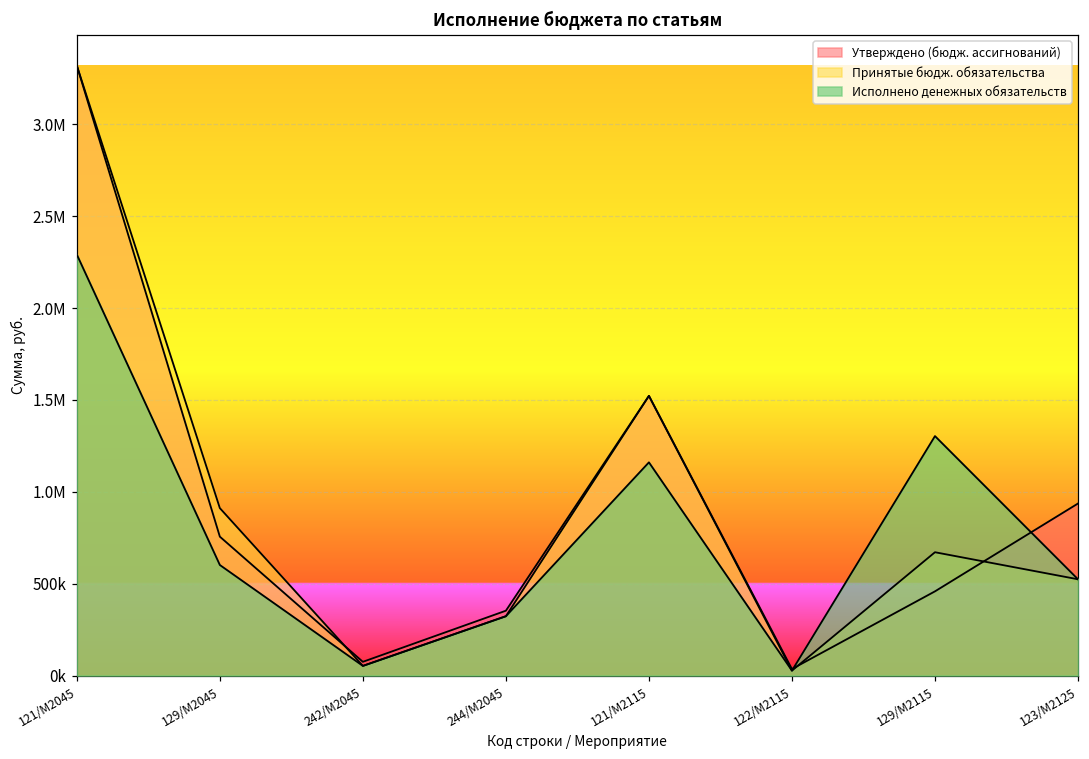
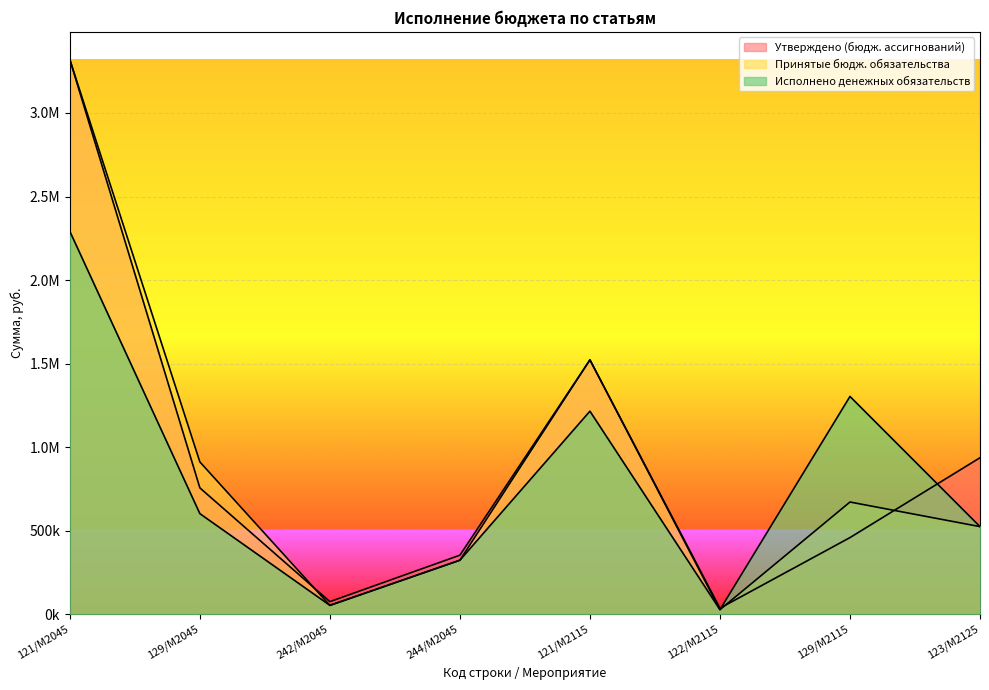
Исполнено денежных обязательств, 121/М2115: 1160000 -> 1220000
